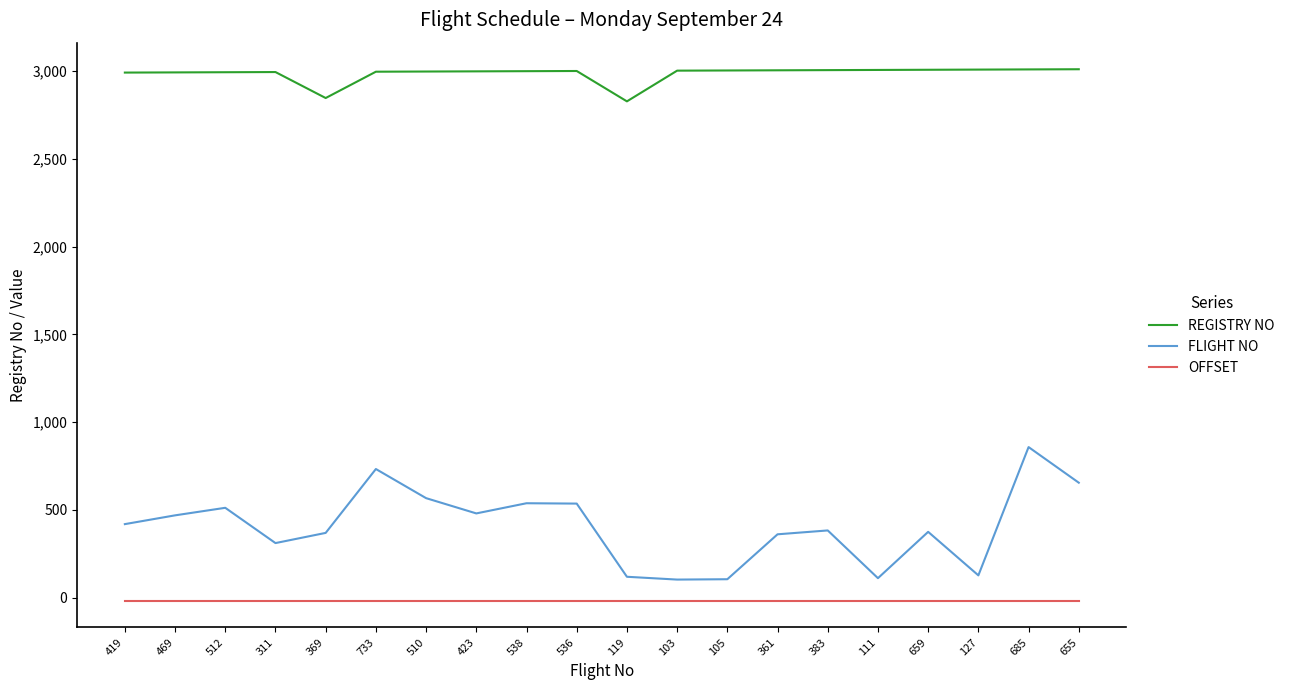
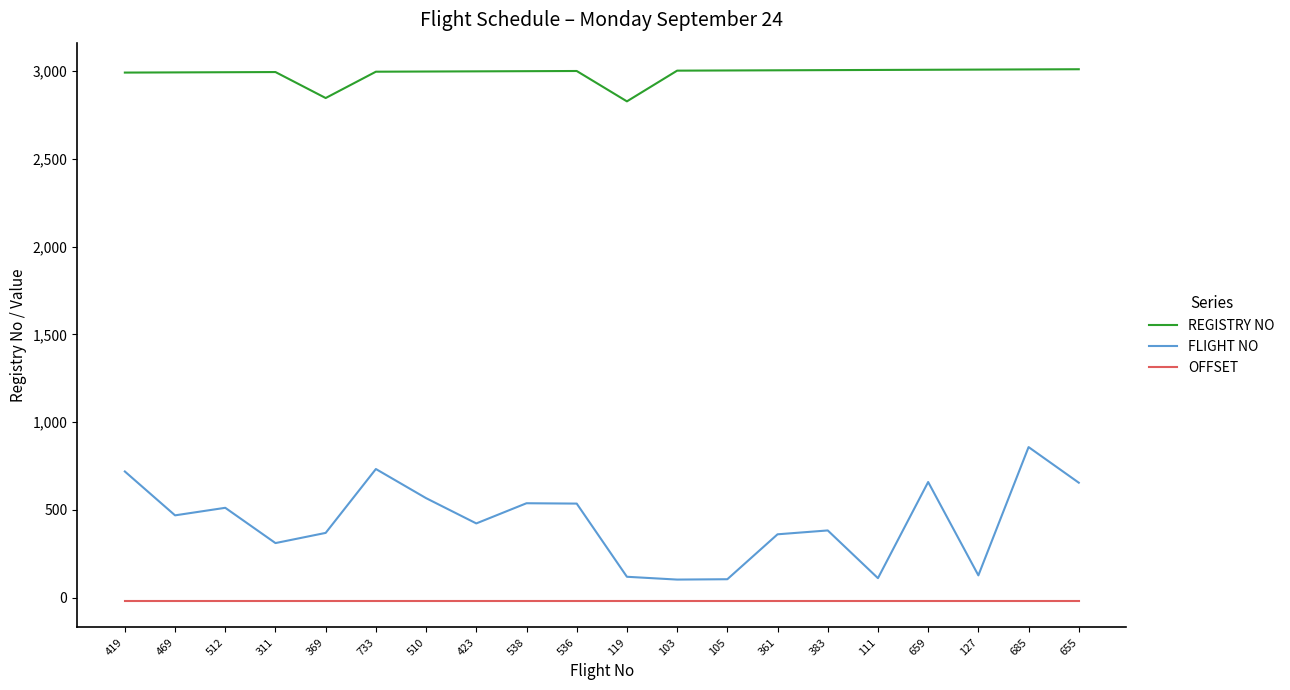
FLIGHT NO, 419: 420 -> 720
FLIGHT NO, 423: 480 -> 420
FLIGHT NO, 659: 380 -> 660
